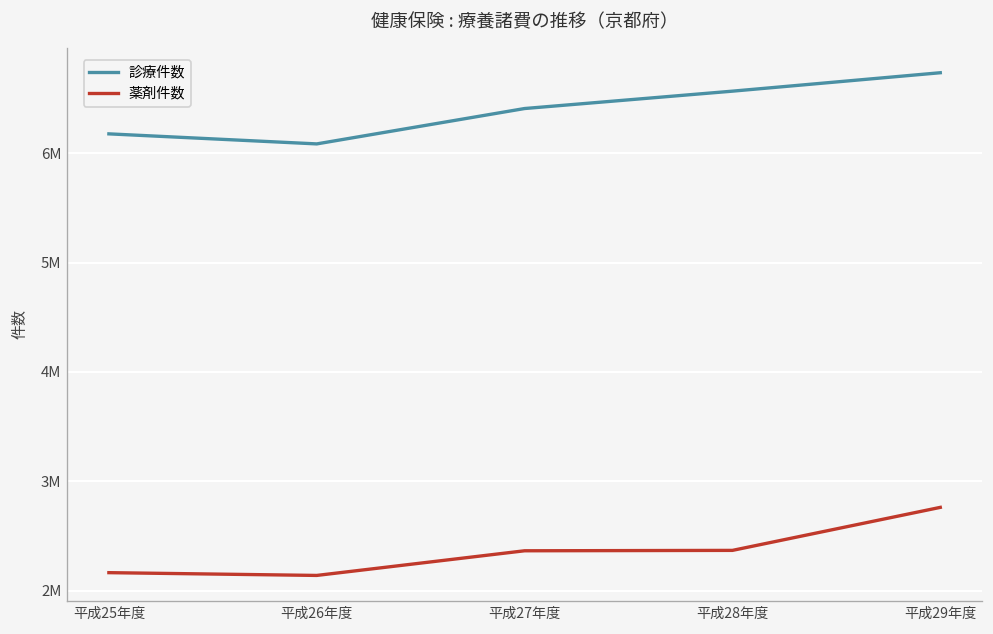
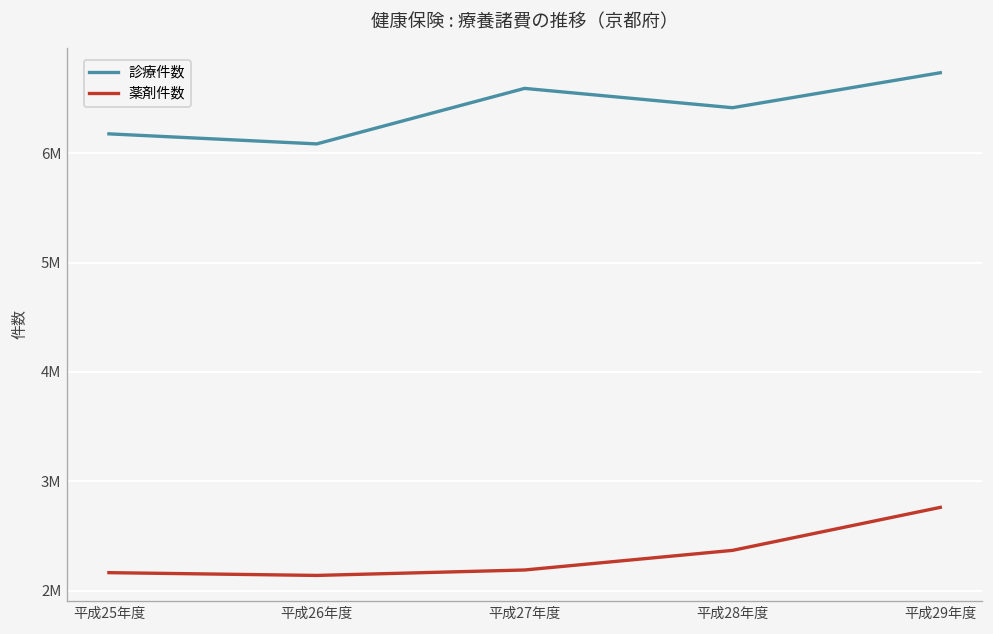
診療件数, 平成27年度: 6400000 -> 6600000
薬剤件数, 平成27年度: 2400000 -> 2200000
診療件数, 平成28年度: 6600000 -> 6400000
